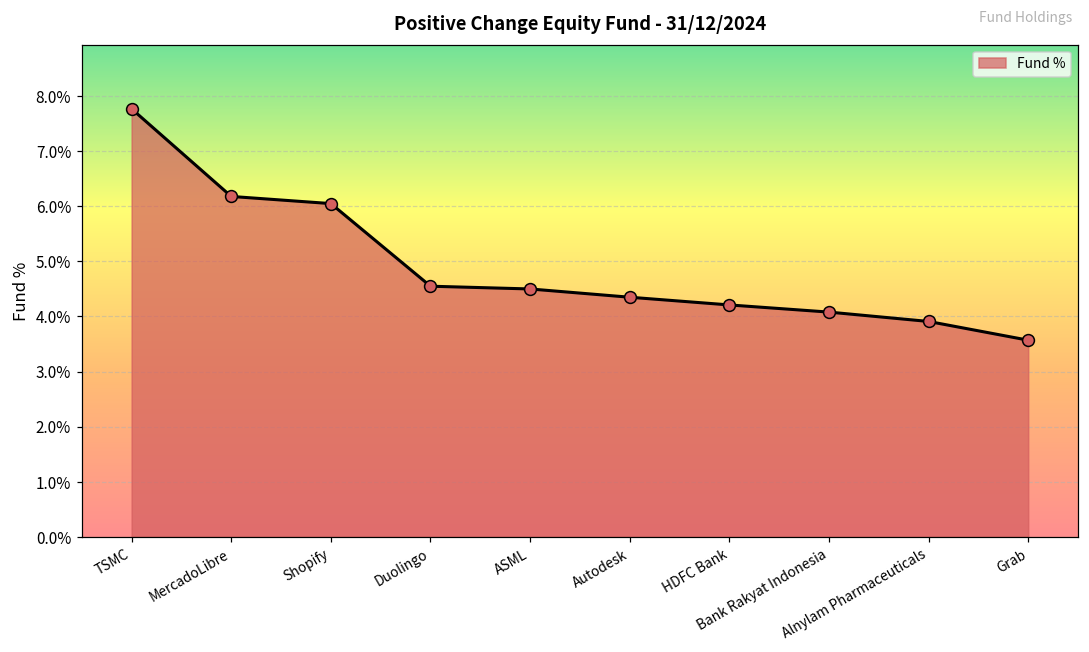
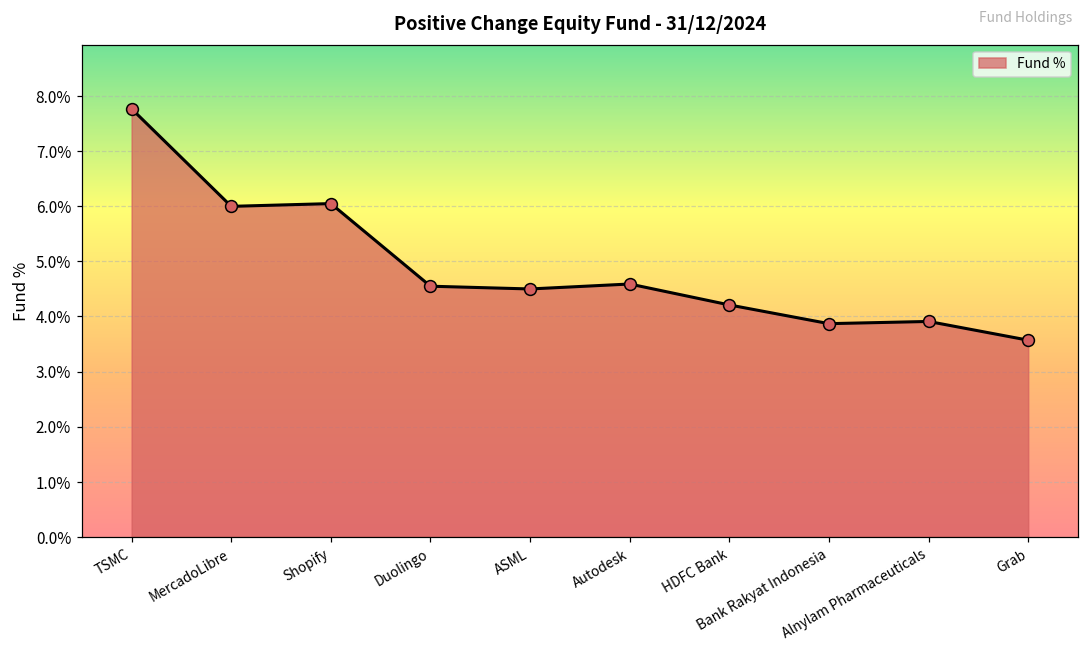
MercadoLibre: 6.2% -> 6.0%
Autodesk: 4.4% -> 4.6%
Bank Rakyat Indonesia: 4.1% -> 3.9%
